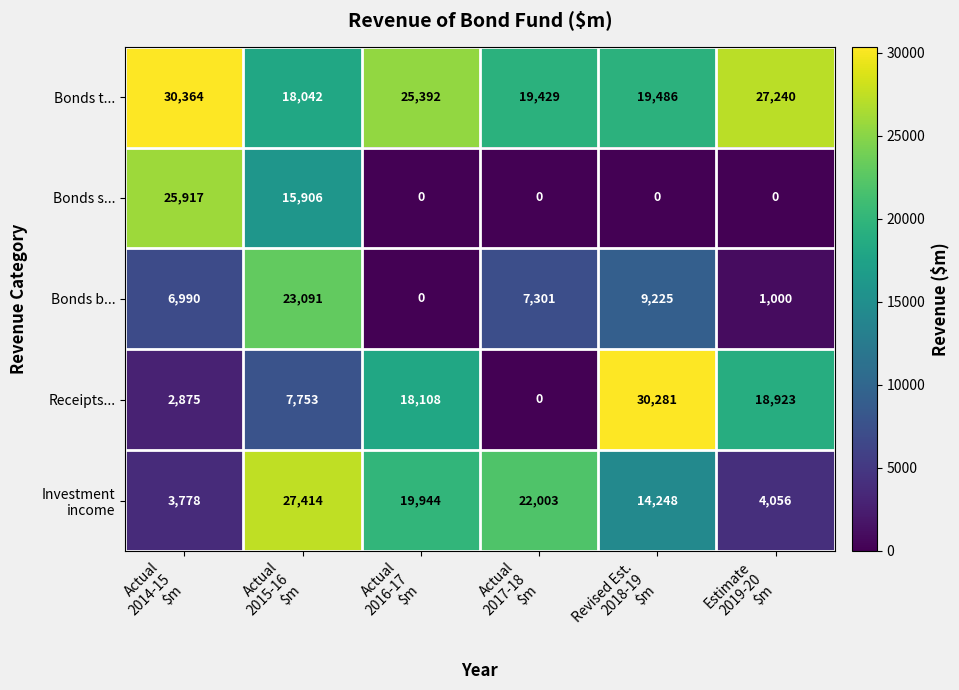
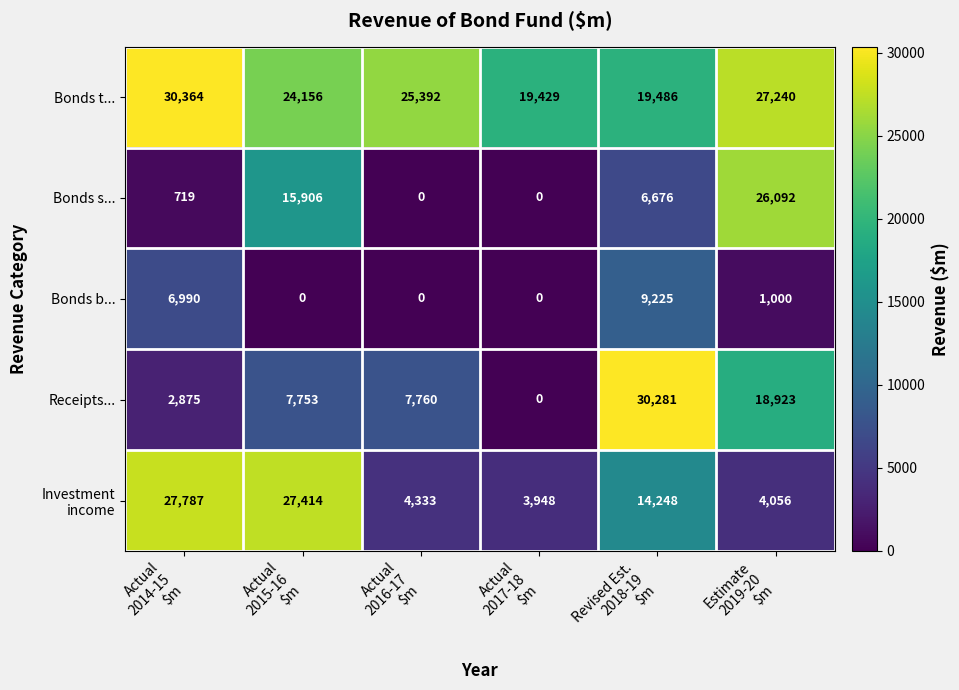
Bonds t..., Actual 2015-16 $m: 18,042 -> 24,156
Bonds s..., Actual 2014-15 $m: 25,917 -> 719
Bonds s..., Revised Est. 2018-19 $m: 0 -> 6,676
Bonds s..., Estimate 2019-20 $m: 0 -> 26,092
Bonds b..., Actual 2015-16 $m: 23,091 -> 0
Bonds b..., Actual 2017-18 $m: 7,301 -> 0
Receipts..., Actual 2016-17 $m: 18,108 -> 7,760
Investment income, Actual 2014-15 $m: 3,778 -> 27,787
Investment income, Actual 2016-17 $m: 19,944 -> 4,333
Investment income, Actual 2017-18 $m: 22,003 -> 3,948
